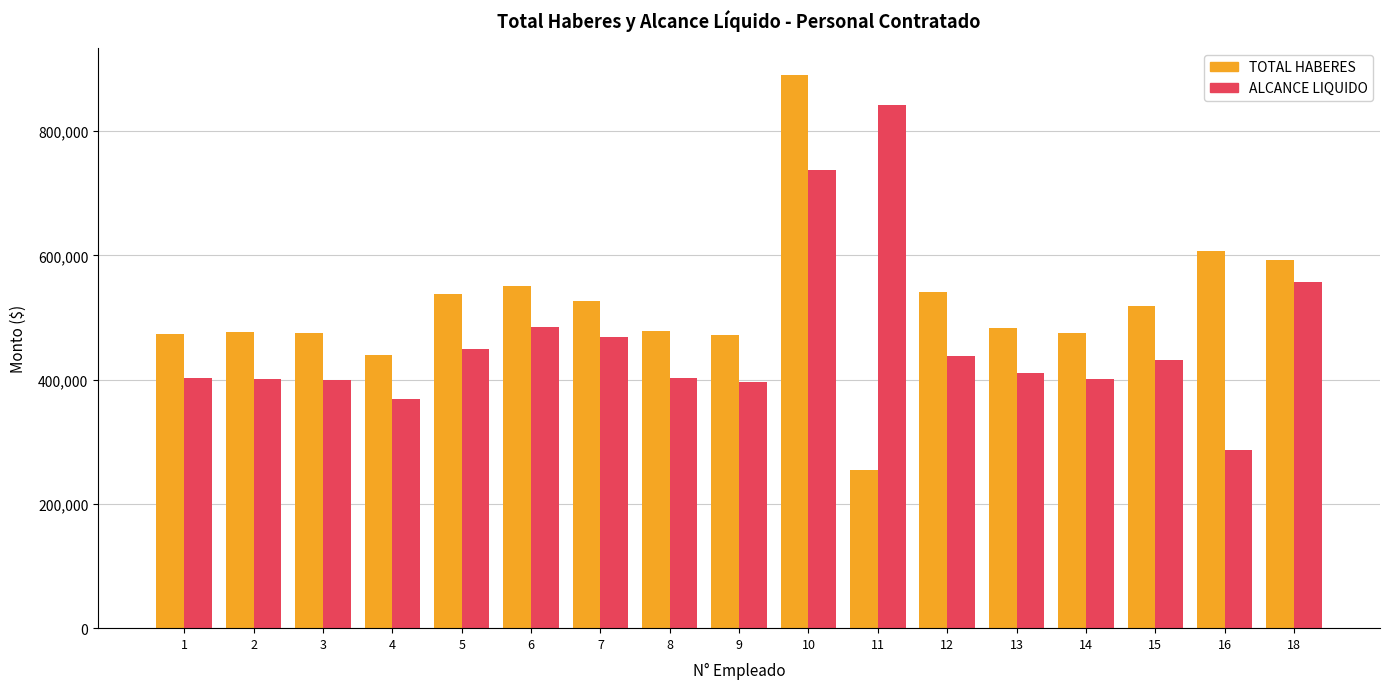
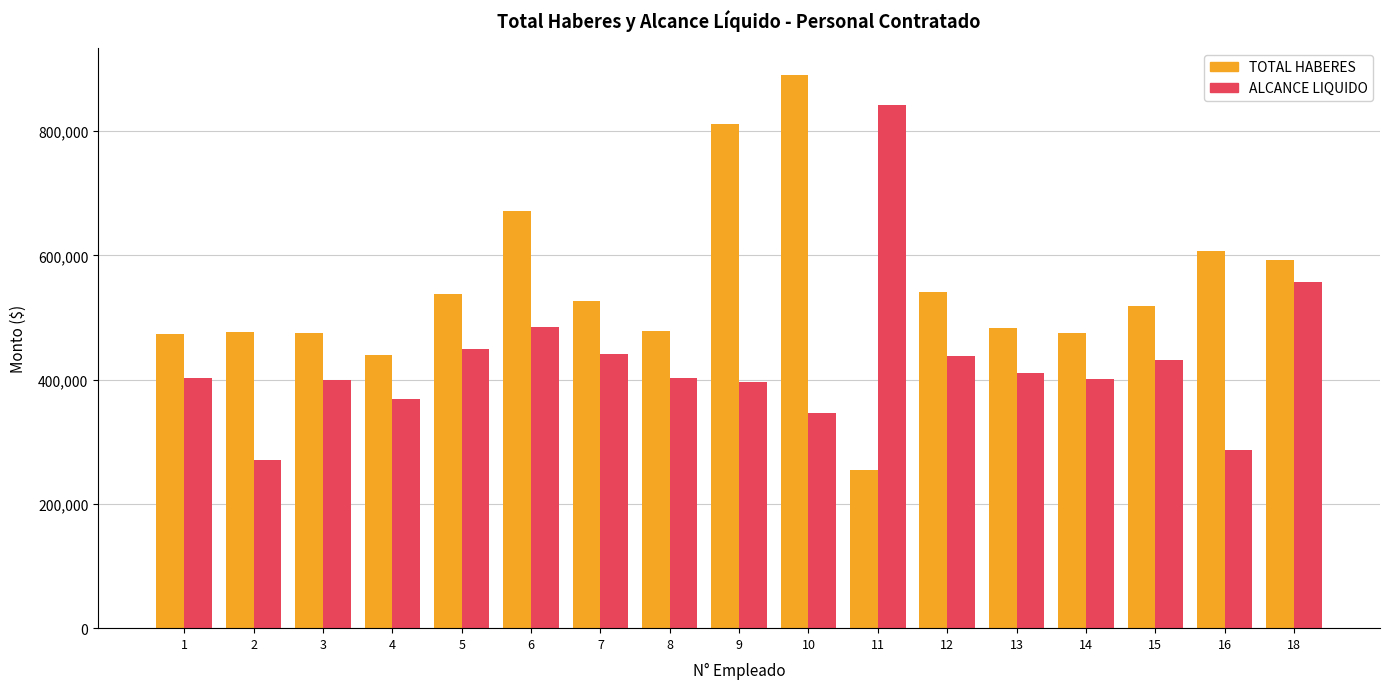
ALCANCE LIQUIDO, 2: 400,000 -> 270,000
TOTAL HABERES, 6: 550,000 -> 670,000
ALCANCE LIQUIDO, 7: 470,000 -> 440,000
TOTAL HABERES, 9: 470,000 -> 810,000
ALCANCE LIQUIDO, 10: 740,000 -> 350,000
